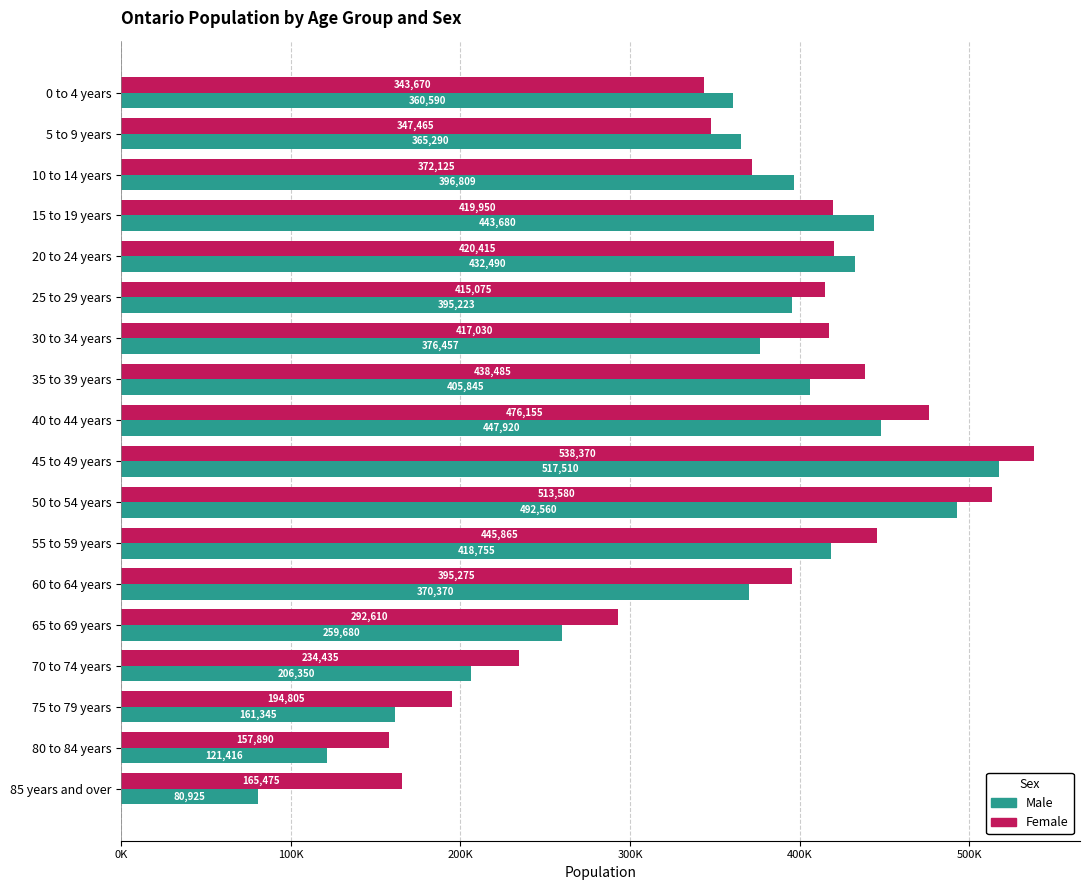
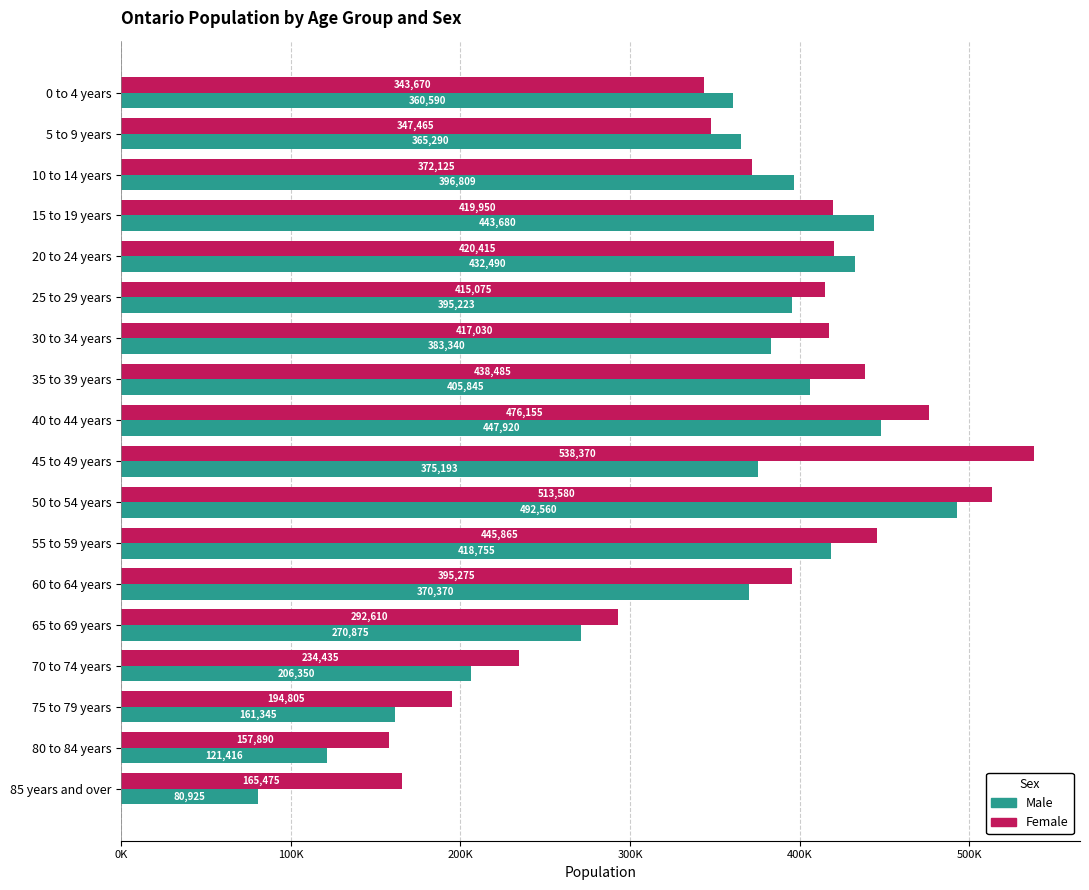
Male, 30 to 34 years: 376,457 -> 383,340
Male, 45 to 49 years: 517,510 -> 375,193
Male, 65 to 69 years: 259,680 -> 270,875
